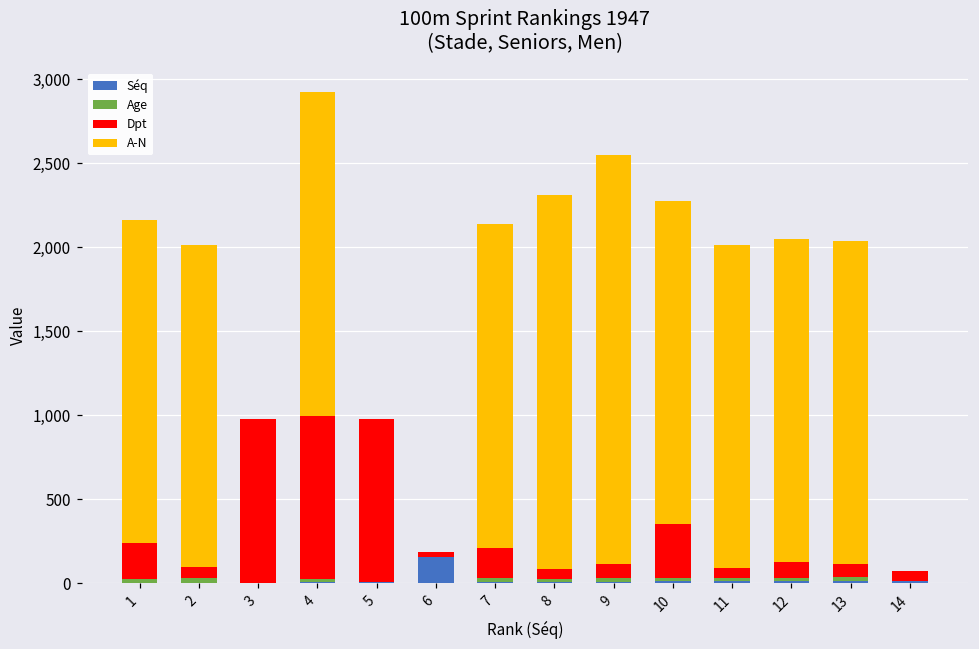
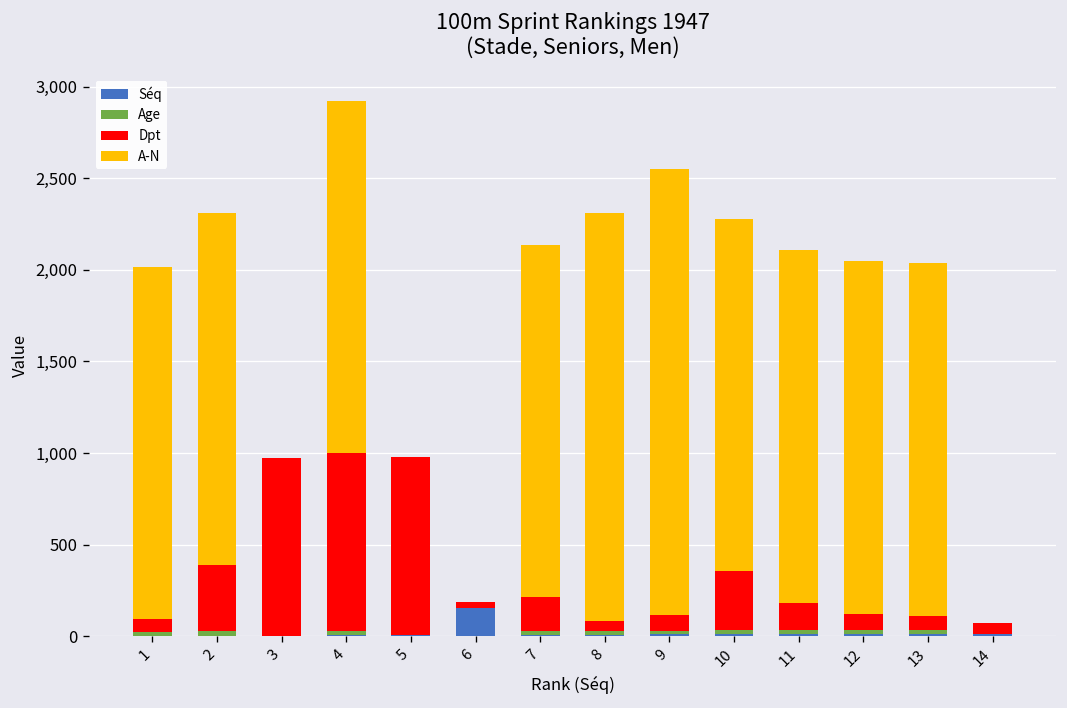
Dpt, 1: 210 -> 70
Dpt, 2: 70 -> 360
Dpt, 11: 60 -> 150
